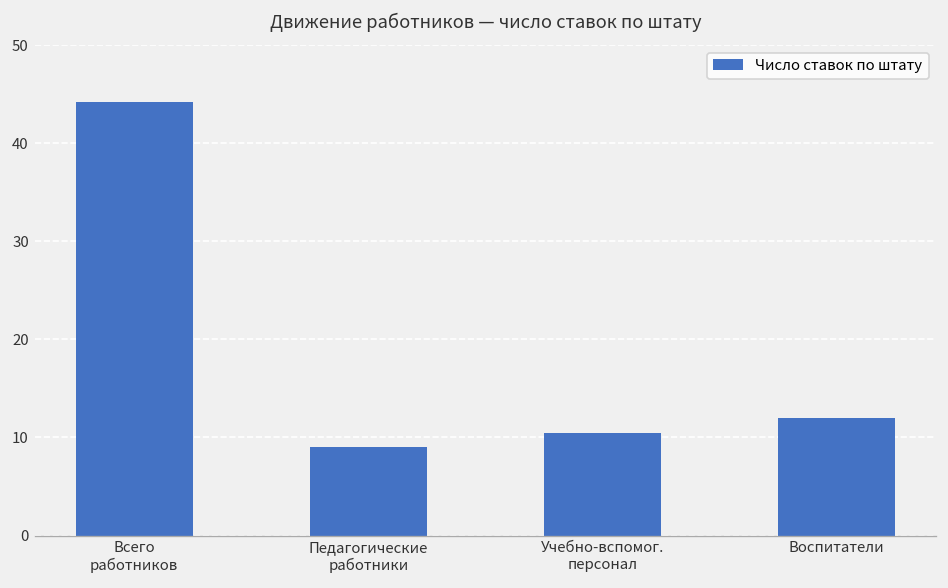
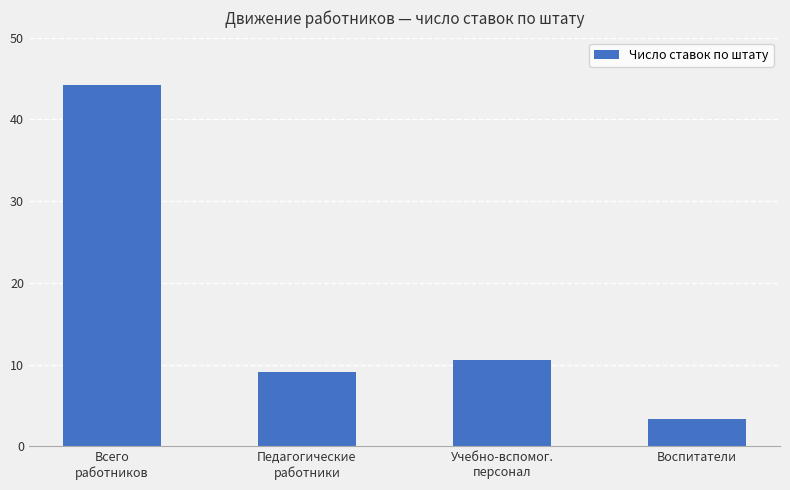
Воспитатели: 12 -> 3
